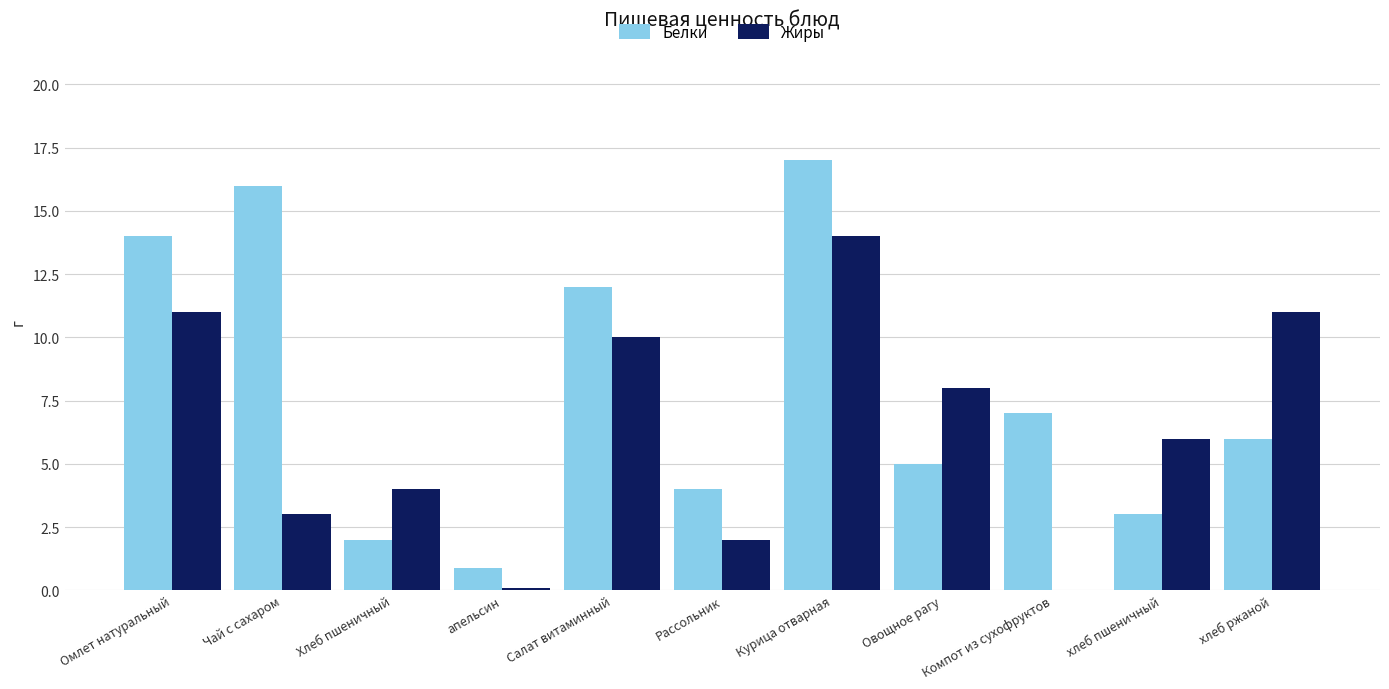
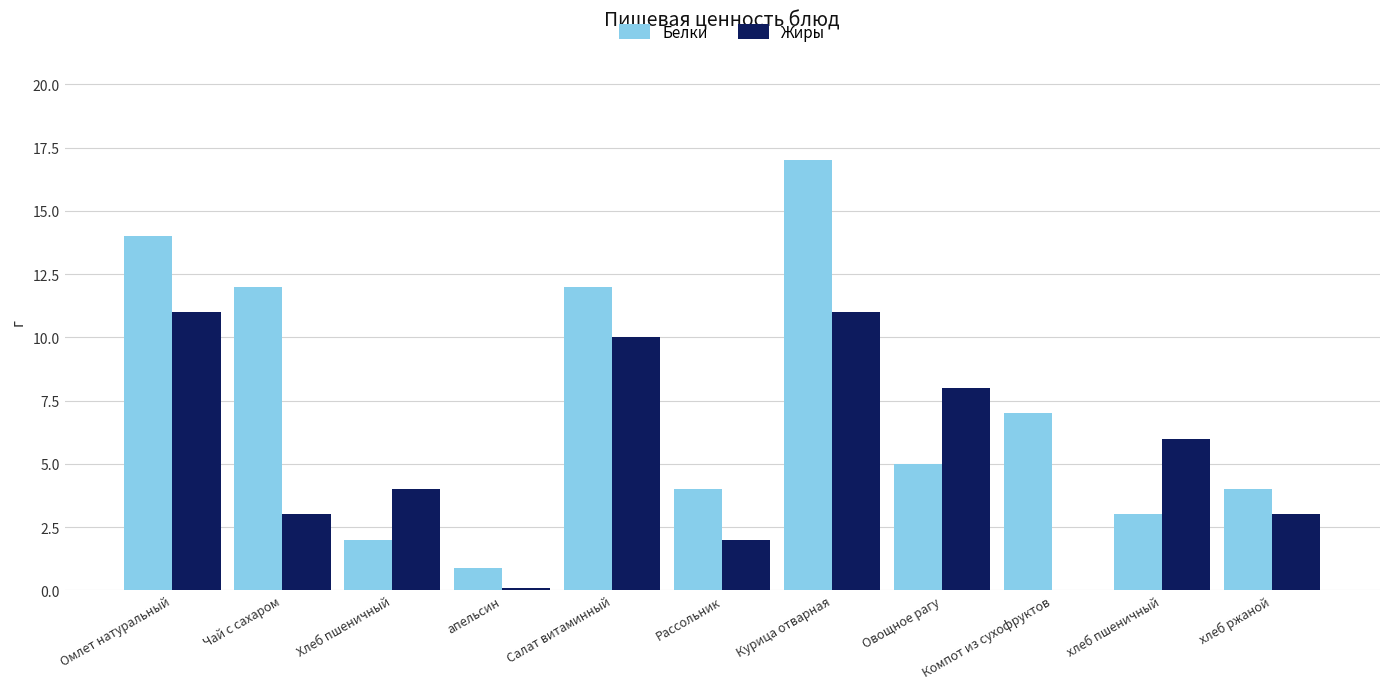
Белки, Чай с сахаром: 16 -> 12
Жиры, Курица отварная: 14 -> 11
Белки, хлеб ржаной: 6 -> 4
Жиры, хлеб ржаной: 11 -> 3
